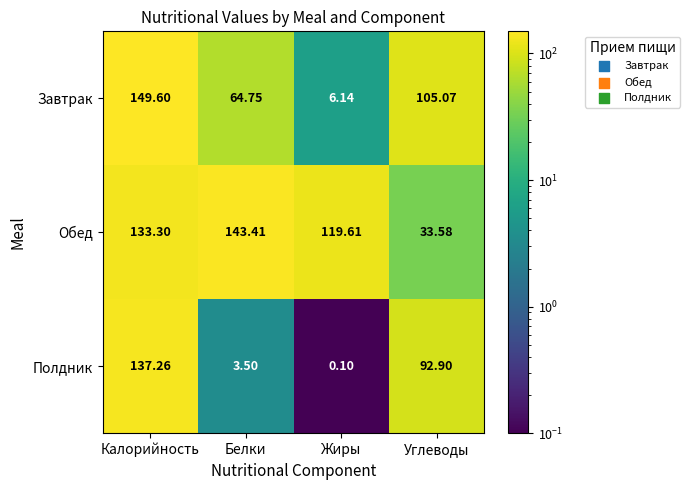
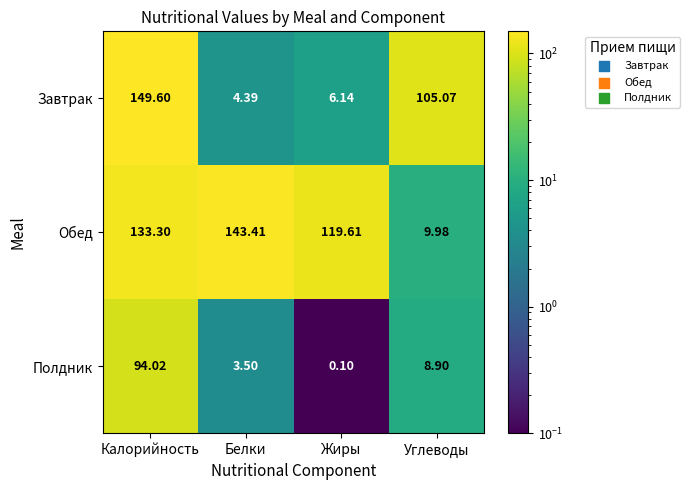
Завтрак, Белки: 64.75 -> 4.39
Обед, Углеводы: 33.58 -> 9.98
Полдник, Калорийность: 137.26 -> 94.02
Полдник, Углеводы: 92.90 -> 8.90
